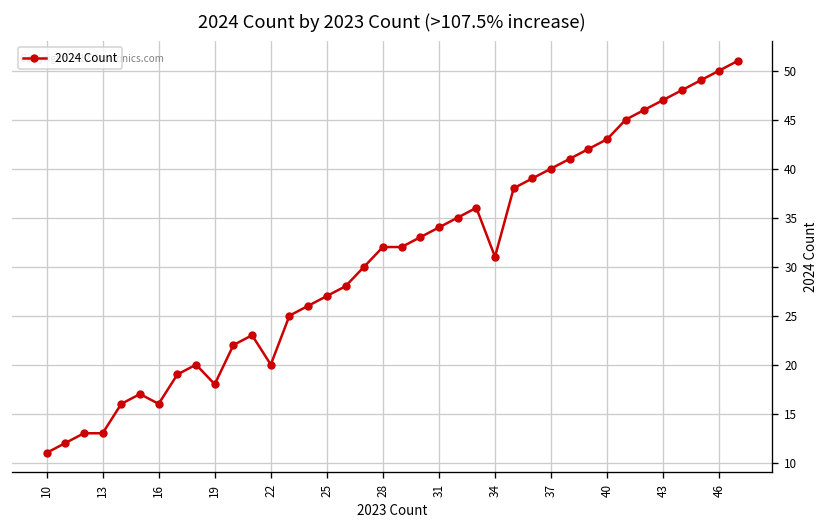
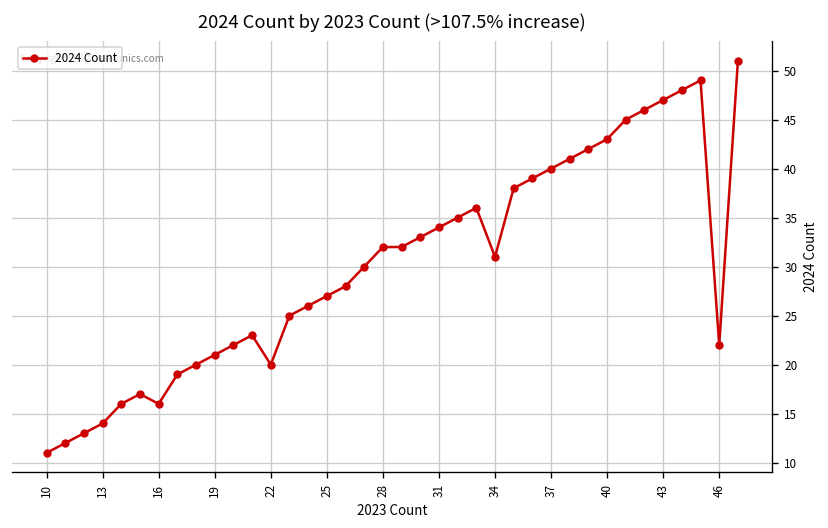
13: 13 -> 14
19: 18 -> 21
46: 50 -> 22
